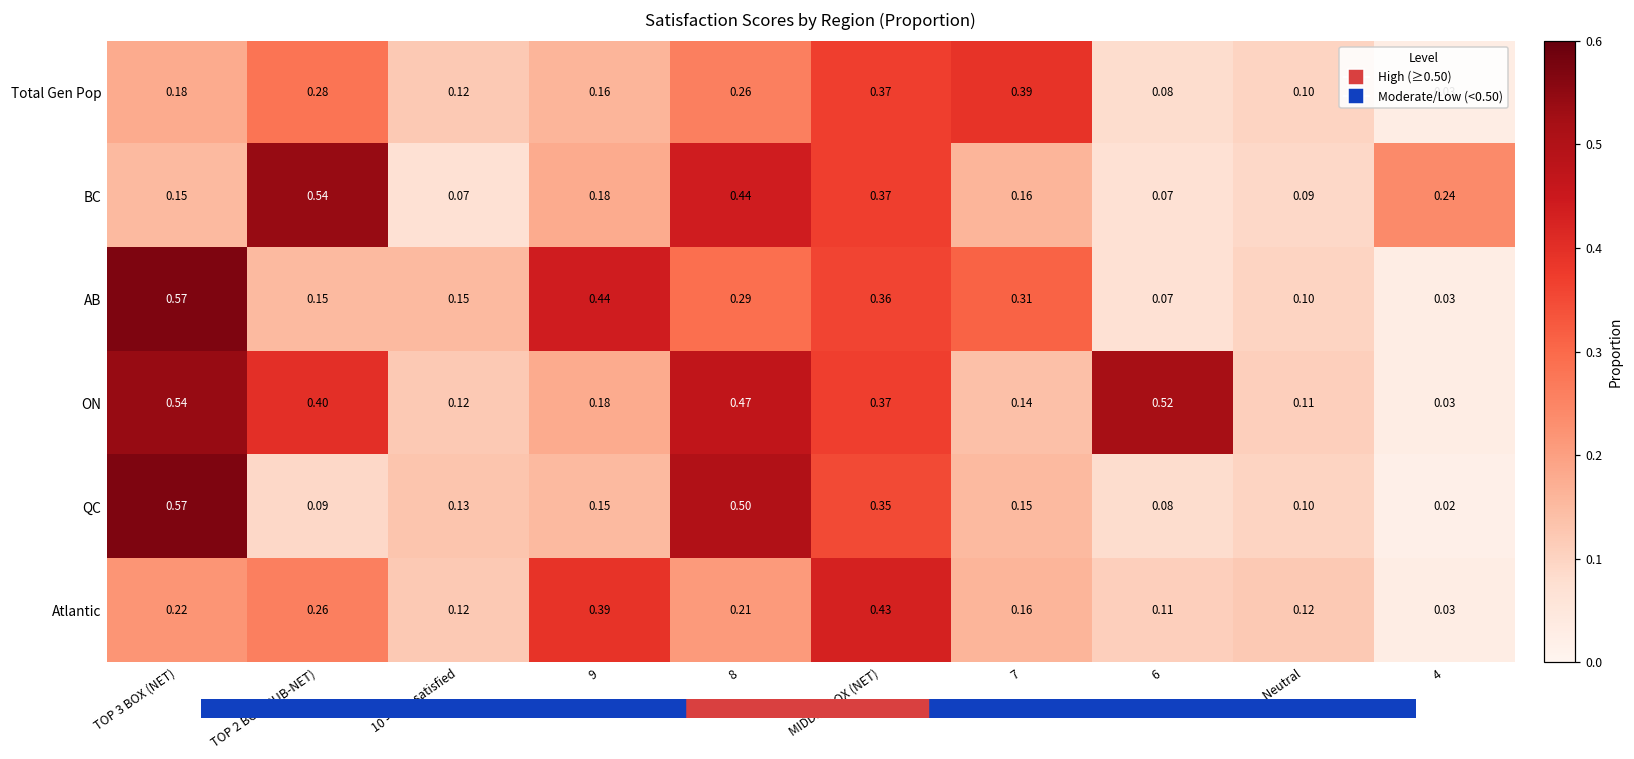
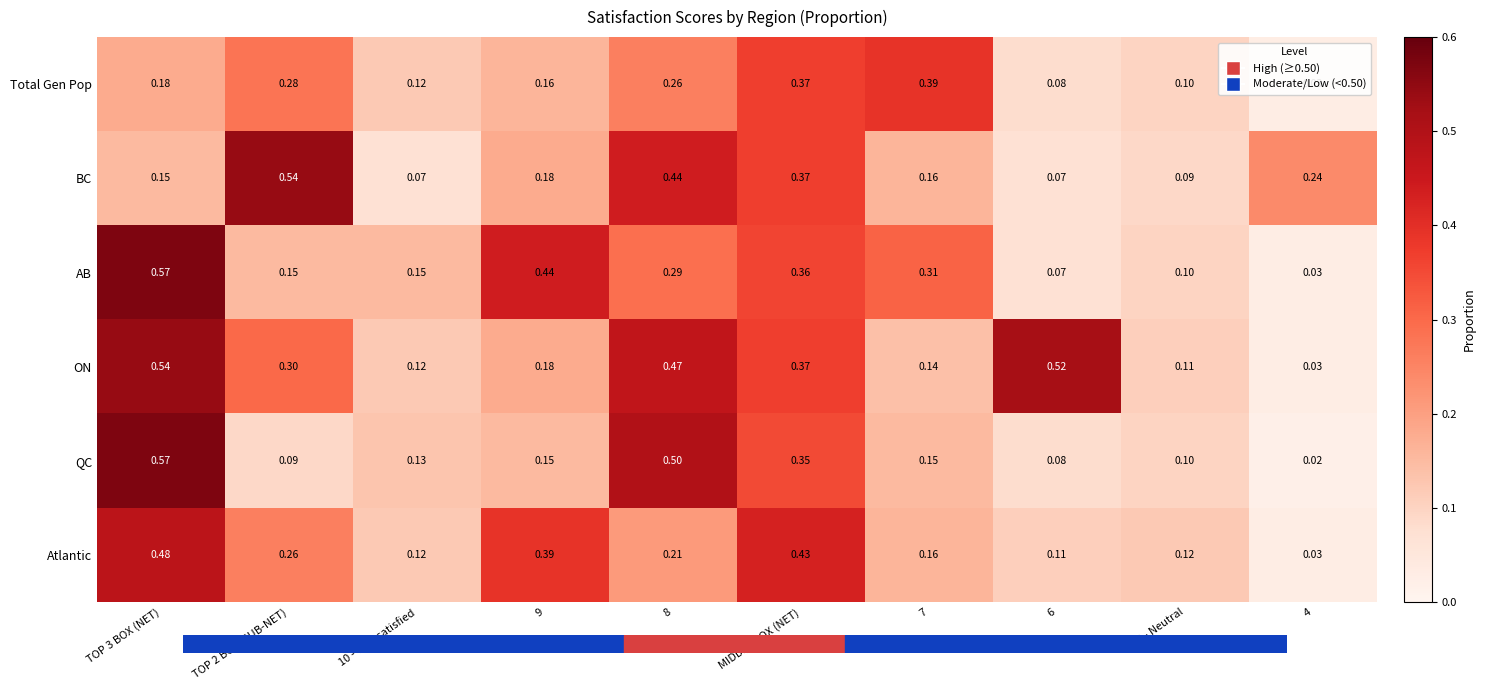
ON, TOP 2 BOX (SUB-NET): 0.40 -> 0.30
Atlantic, TOP 3 BOX (NET): 0.22 -> 0.48
